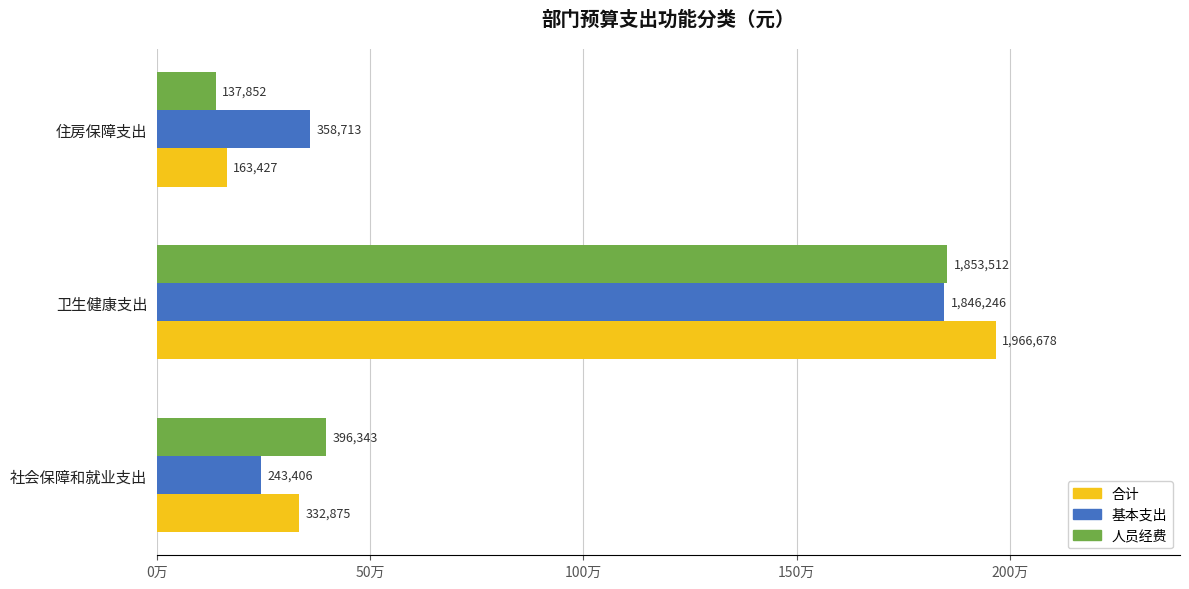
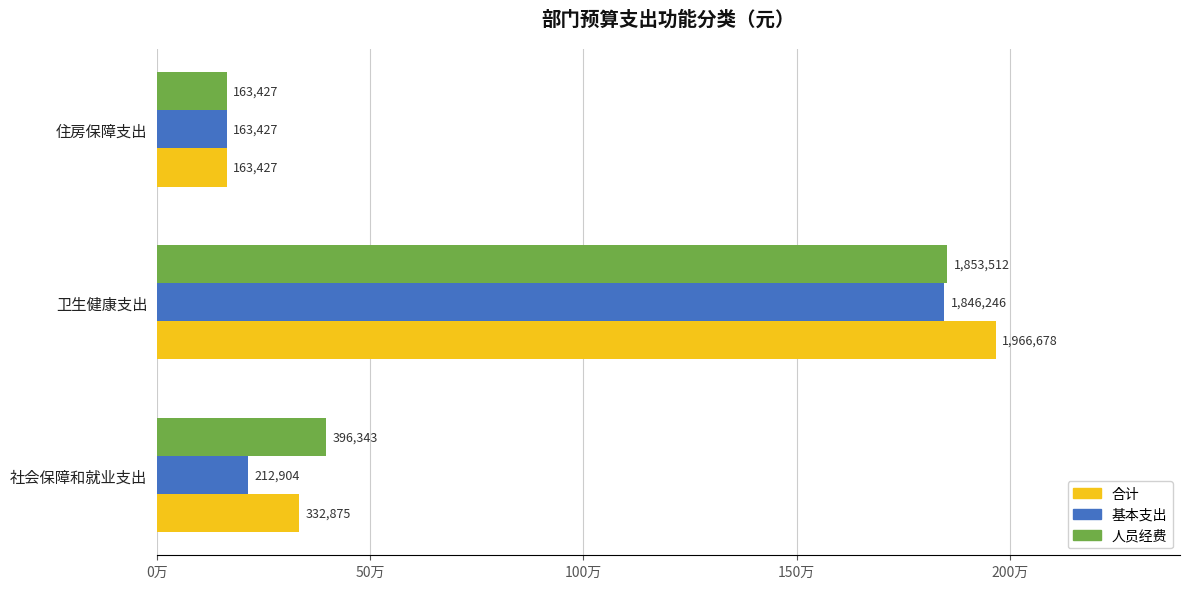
人员经费, 住房保障支出: 137,852 -> 163,427
基本支出, 住房保障支出: 358,713 -> 163,427
基本支出, 社会保障和就业支出: 243,406 -> 212,904
